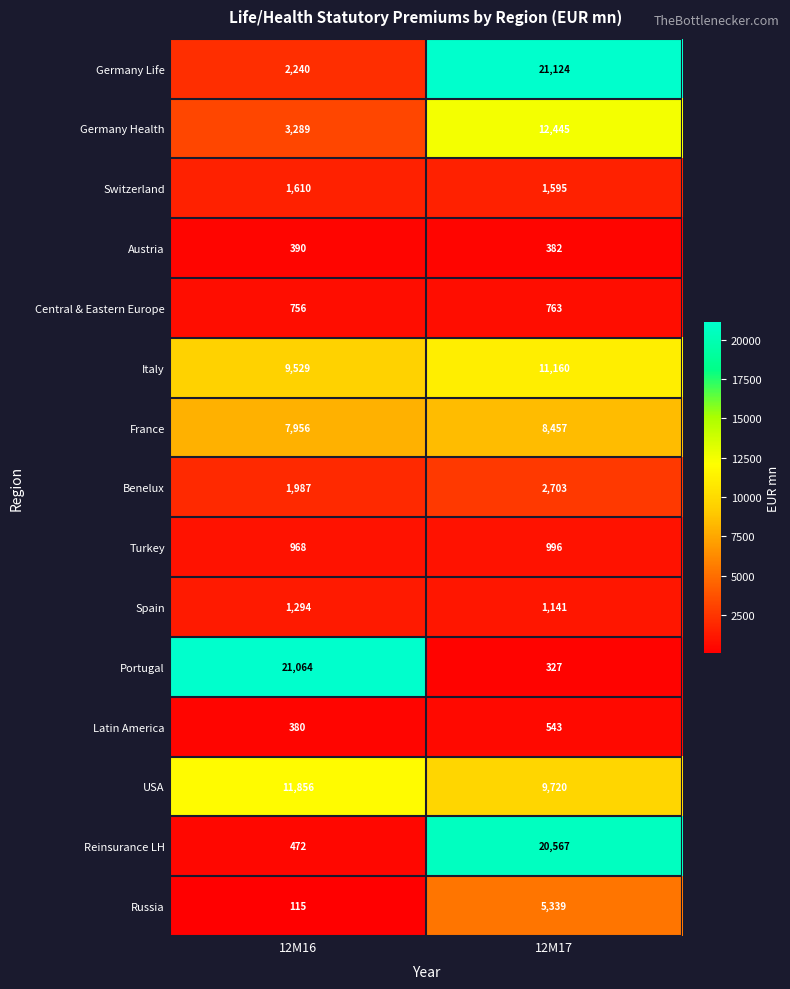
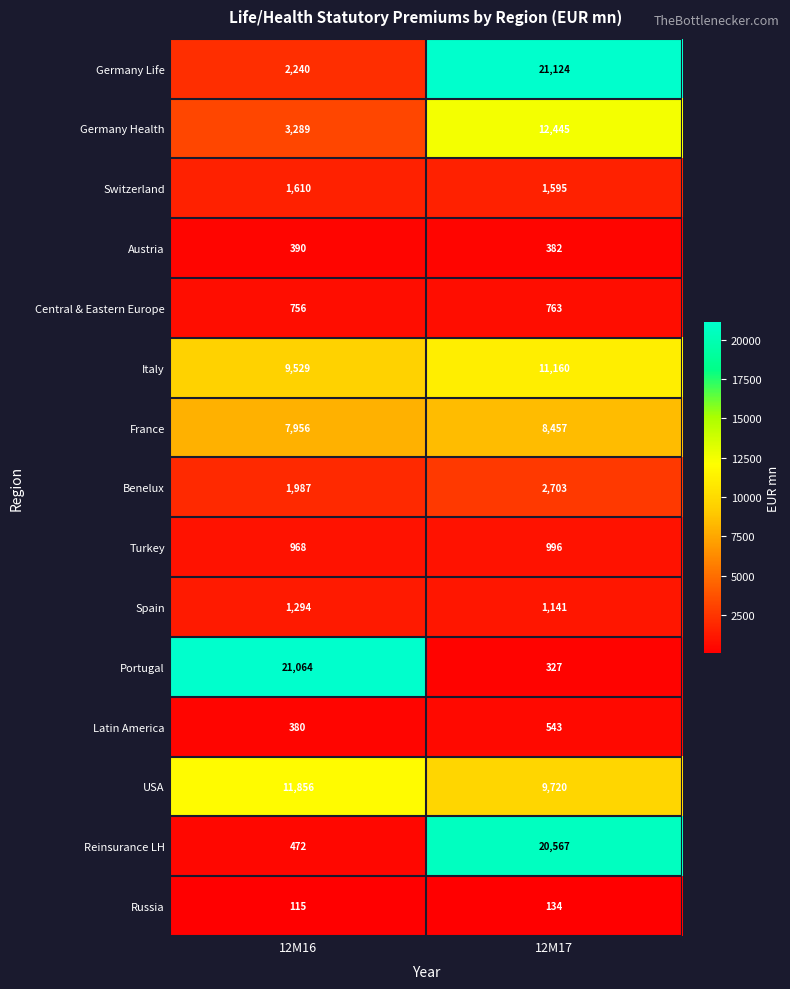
Russia, 12M17: 5,339 -> 134
